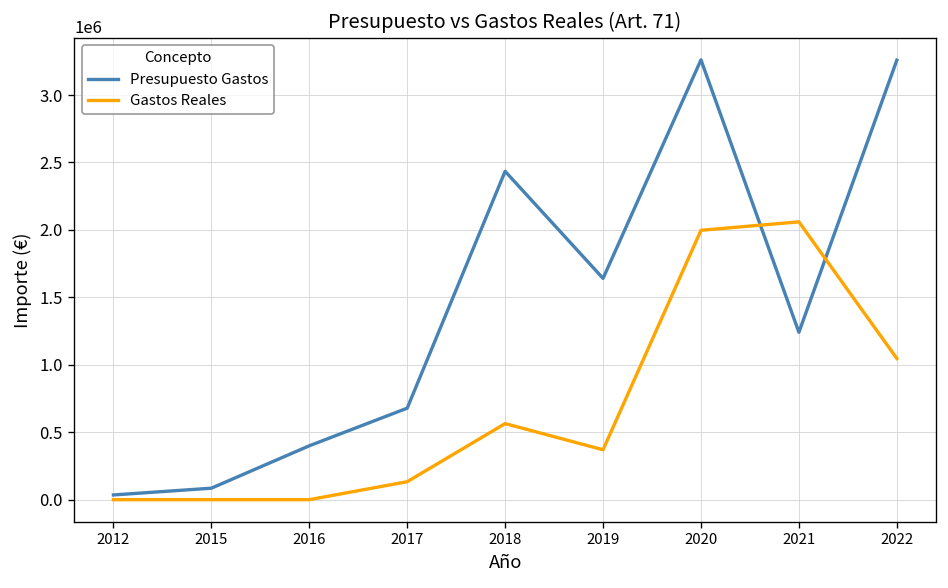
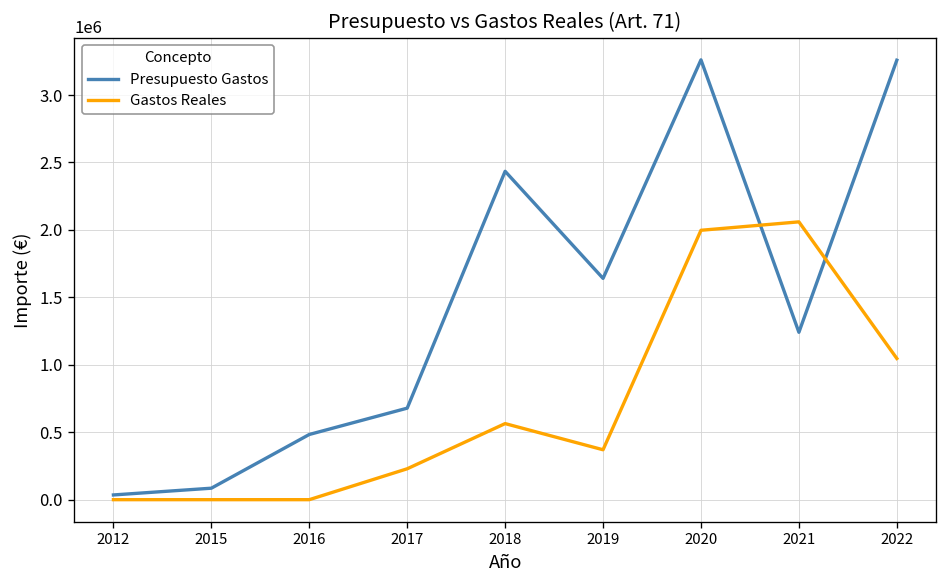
Presupuesto Gastos, 2016: 400000 -> 480000
Gastos Reales, 2017: 130000 -> 230000
